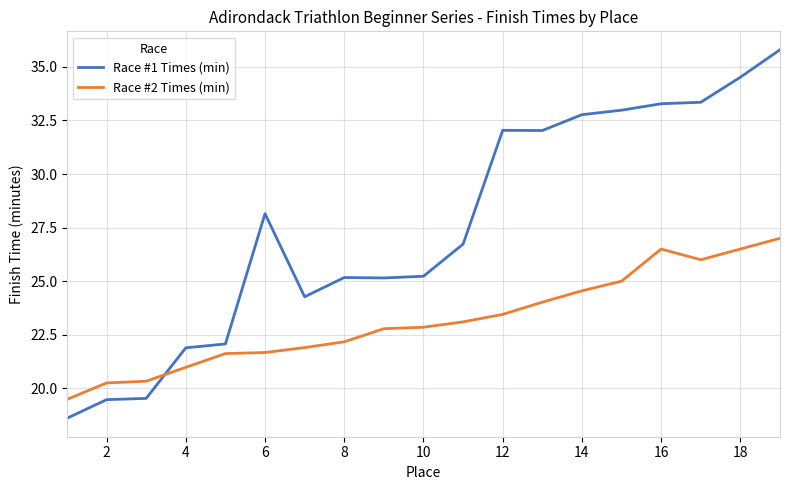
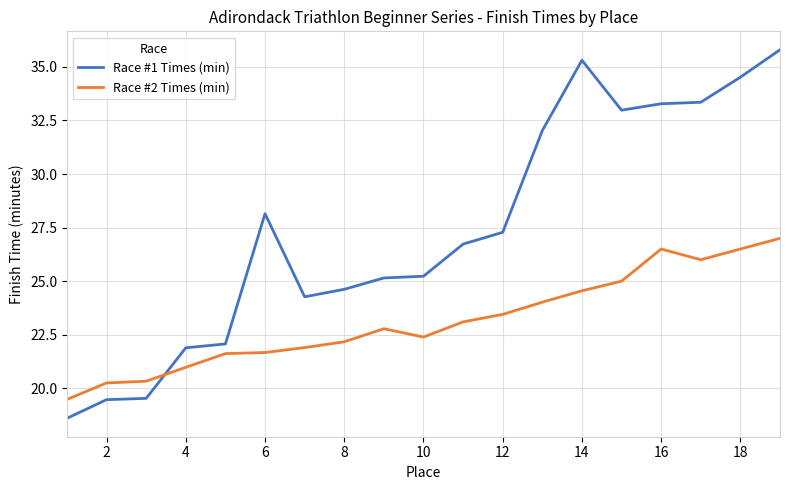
Race #1 Times (min), 8: 25.2 -> 24.6
Race #2 Times (min), 10: 22.9 -> 22.4
Race #1 Times (min), 12: 32.0 -> 27.3
Race #1 Times (min), 14: 32.8 -> 35.3
